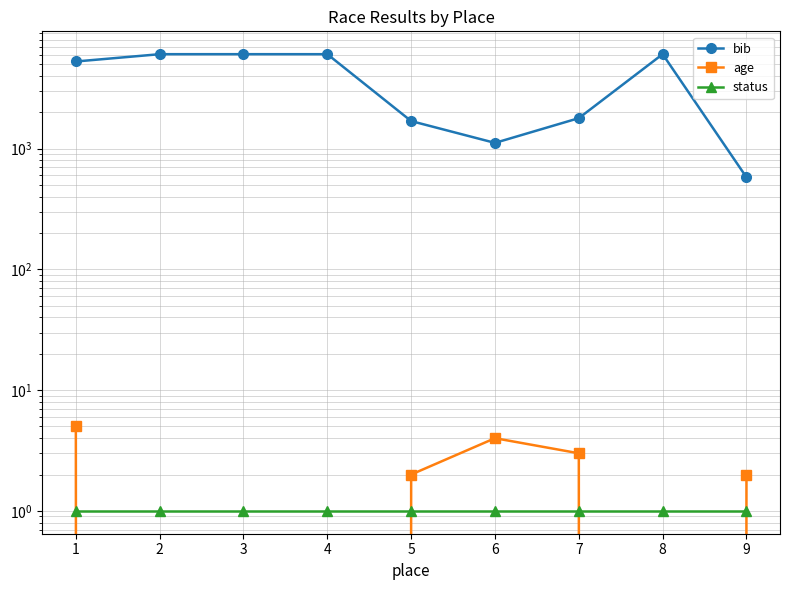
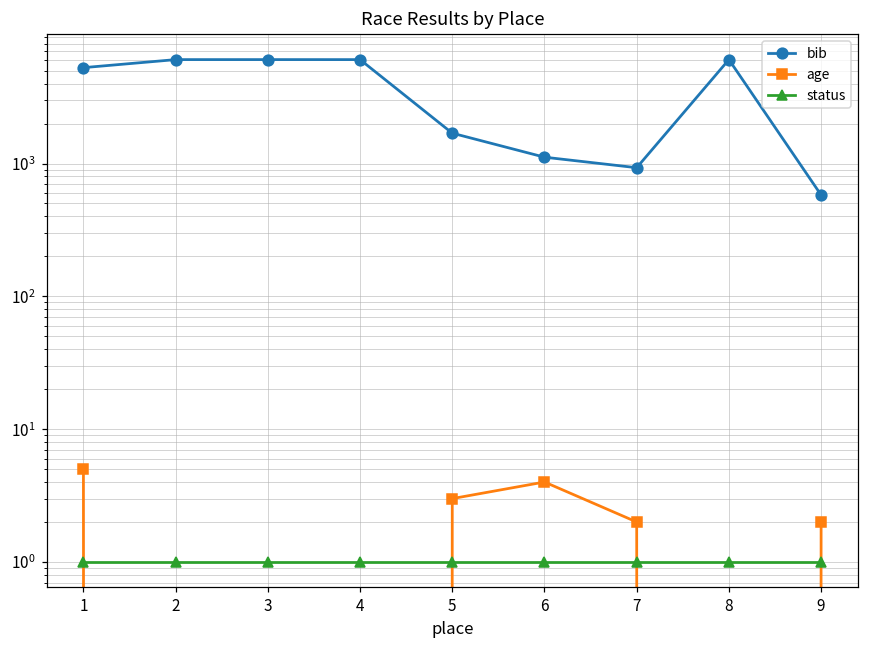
age, 5: 2 -> 3
bib, 7: 1800 -> 900
age, 7: 3 -> 2
